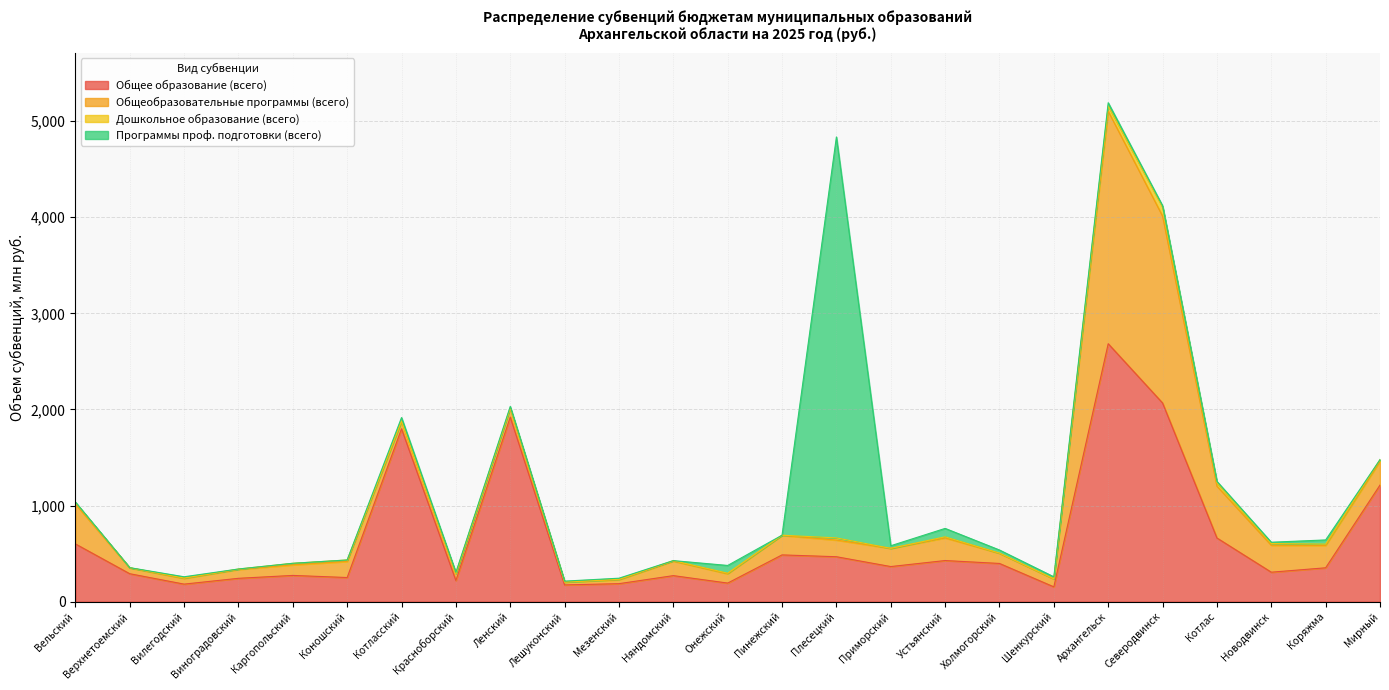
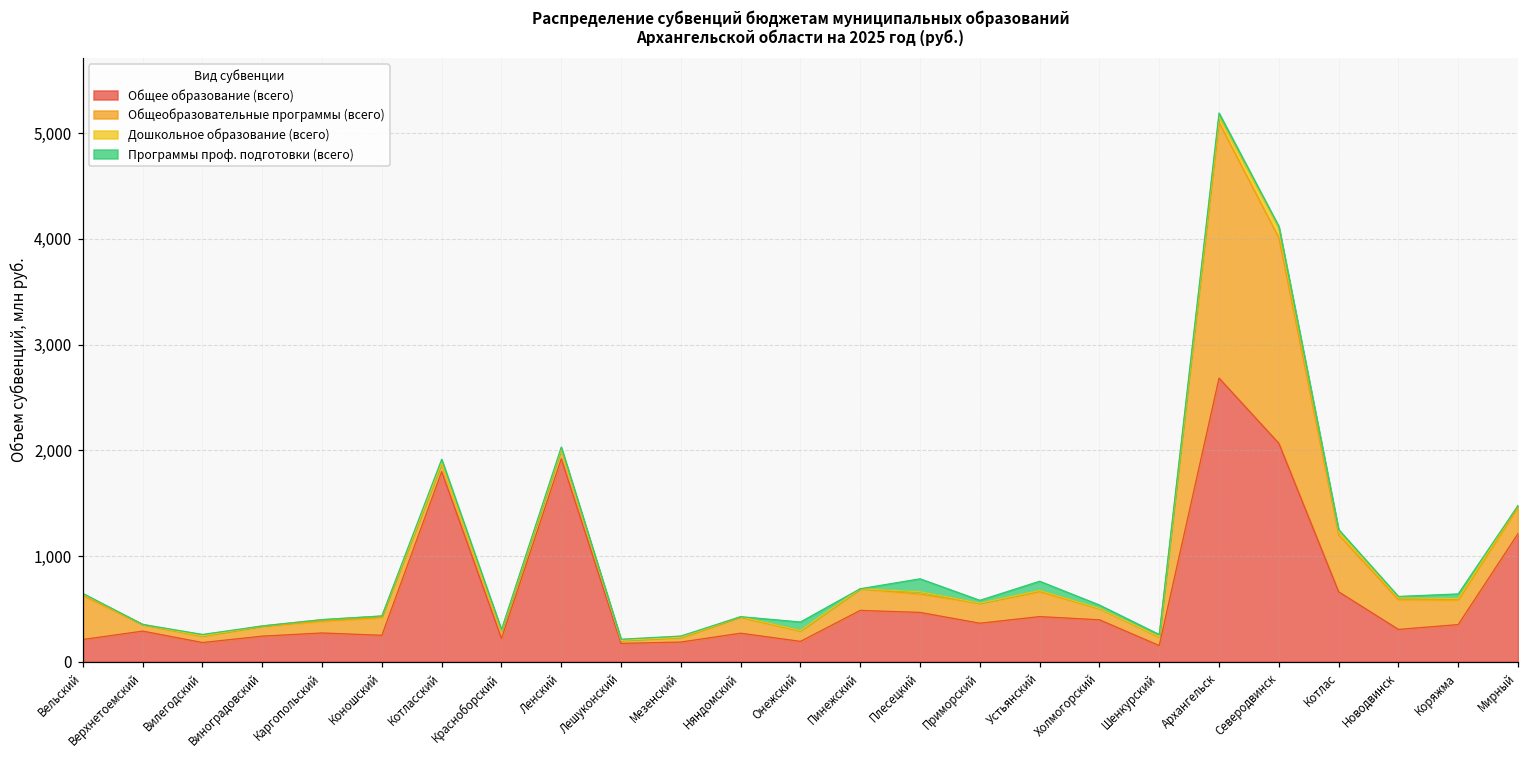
Общее образование (всего), Вельский: 600 -> 200
Программы проф. подготовки (всего), Плесецкий: 4,200 -> 100
